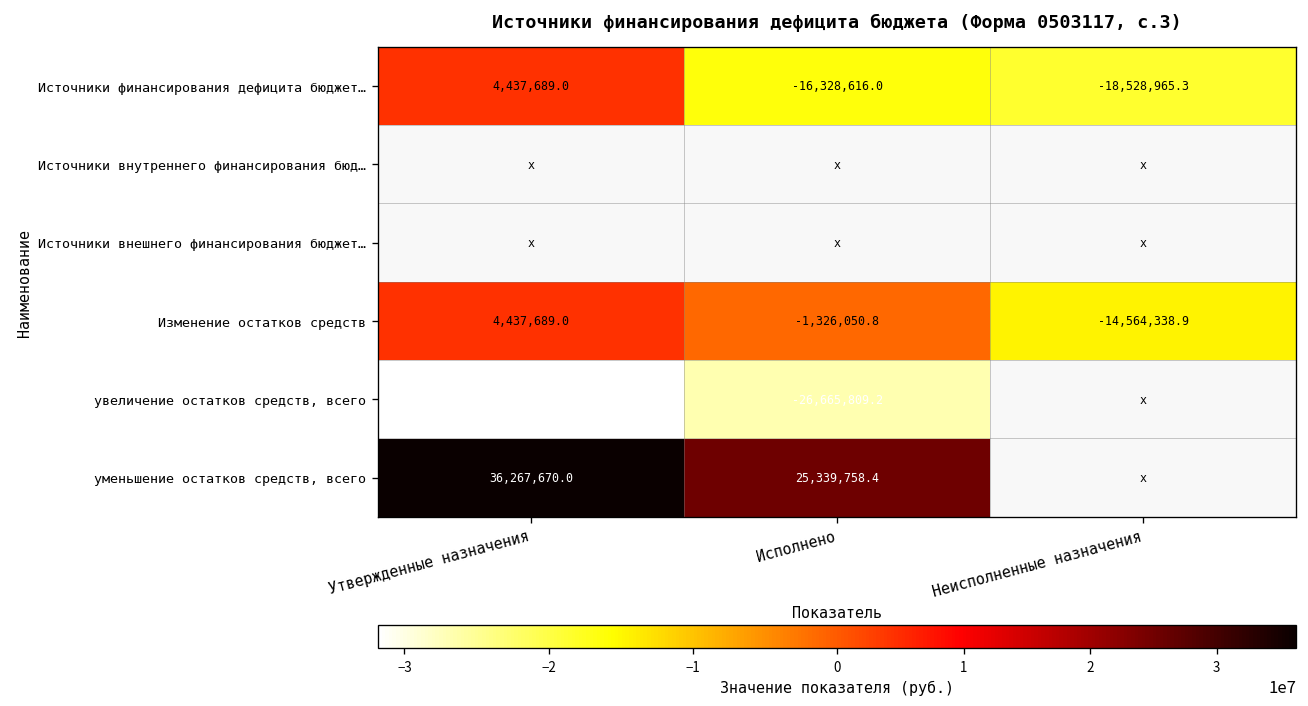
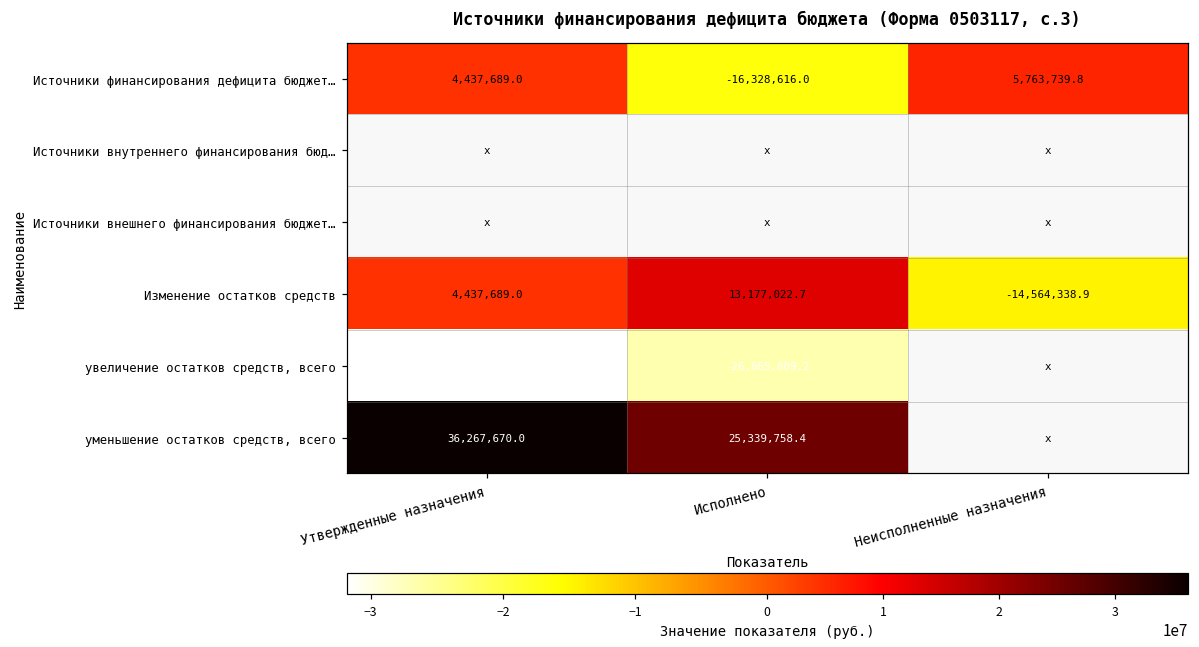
Источники финансирования дефицита бюджет…, Неисполненные назначения: -18,528,965.3 -> 5,763,739.8
Изменение остатков средств, Исполнено: -1,326,050.8 -> 13,177,022.7
